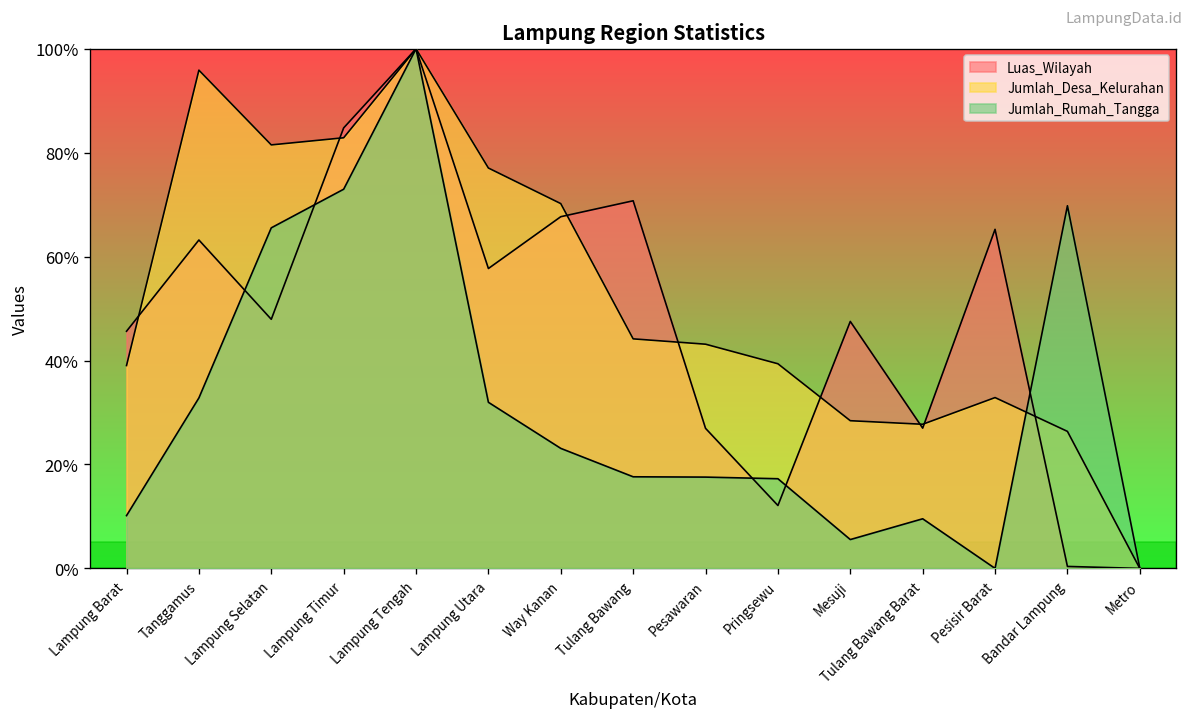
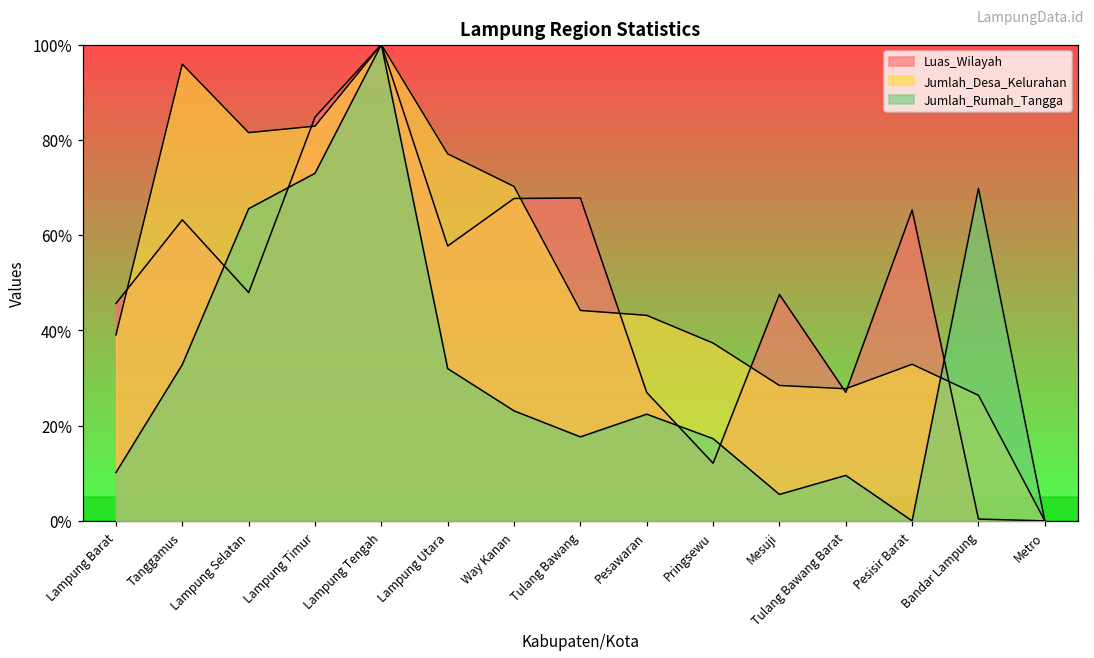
Luas_Wilayah, Tulang Bawang: 71% -> 68%
Jumlah_Rumah_Tangga, Pesawaran: 18% -> 22%
Jumlah_Desa_Kelurahan, Pringsewu: 39% -> 37%
